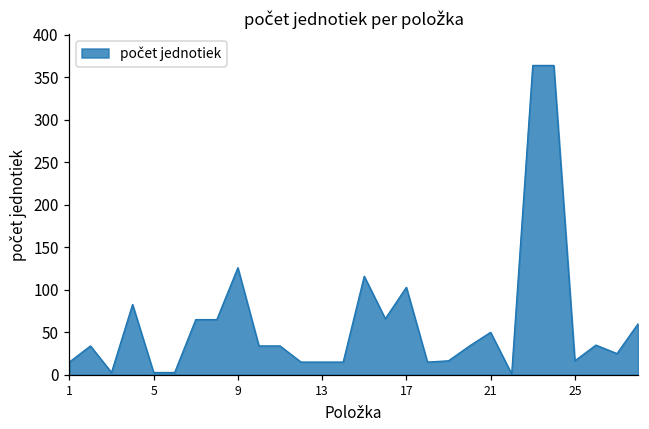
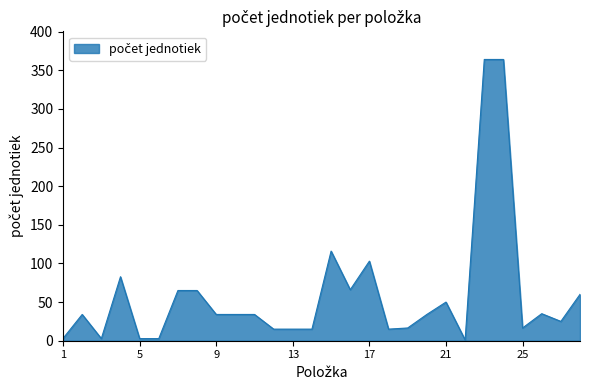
1: 20 -> 0
9: 130 -> 30
